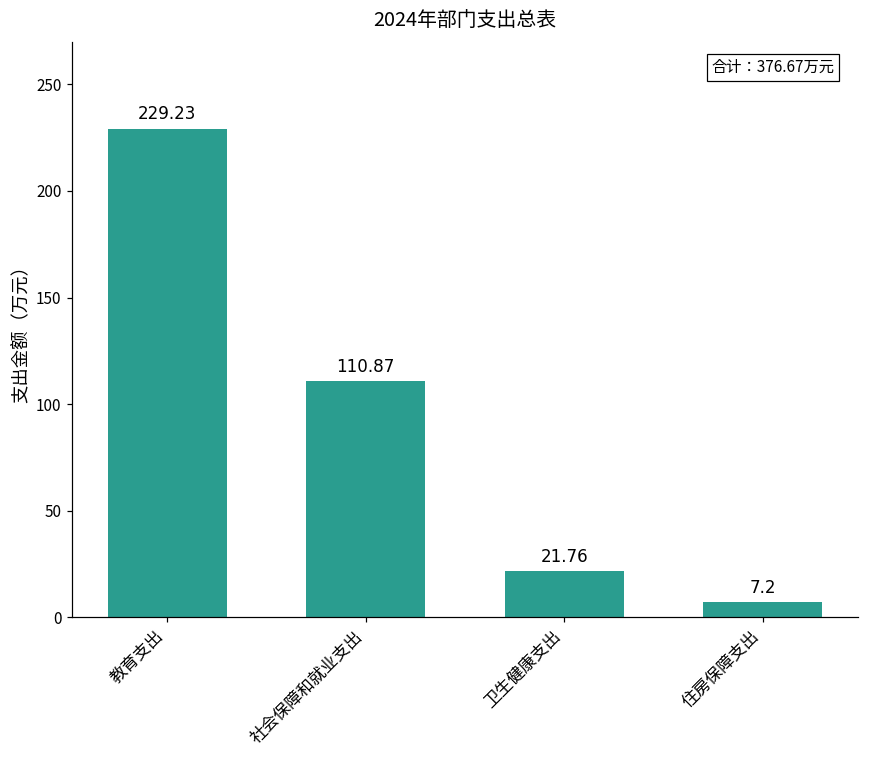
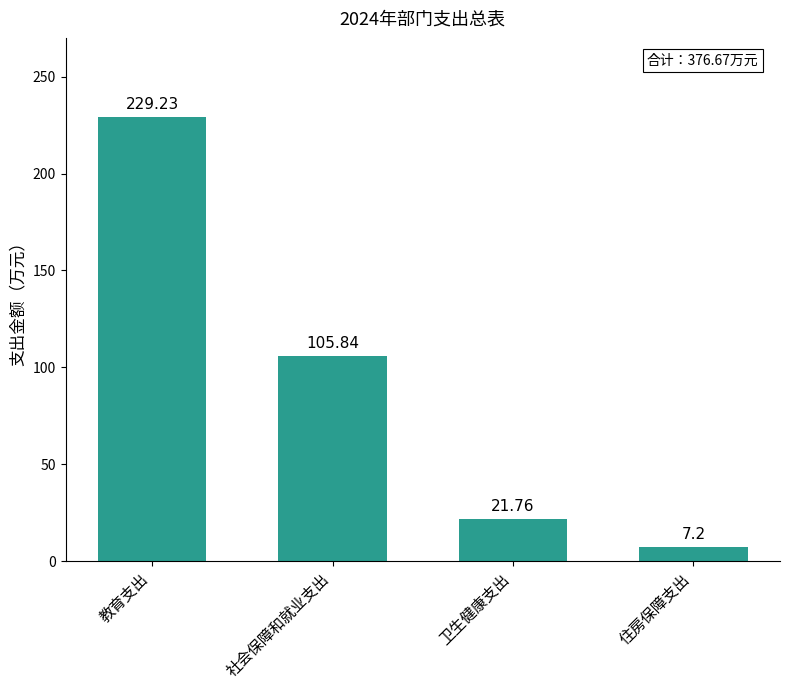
社会保障和就业支出: 110.87 -> 105.84
